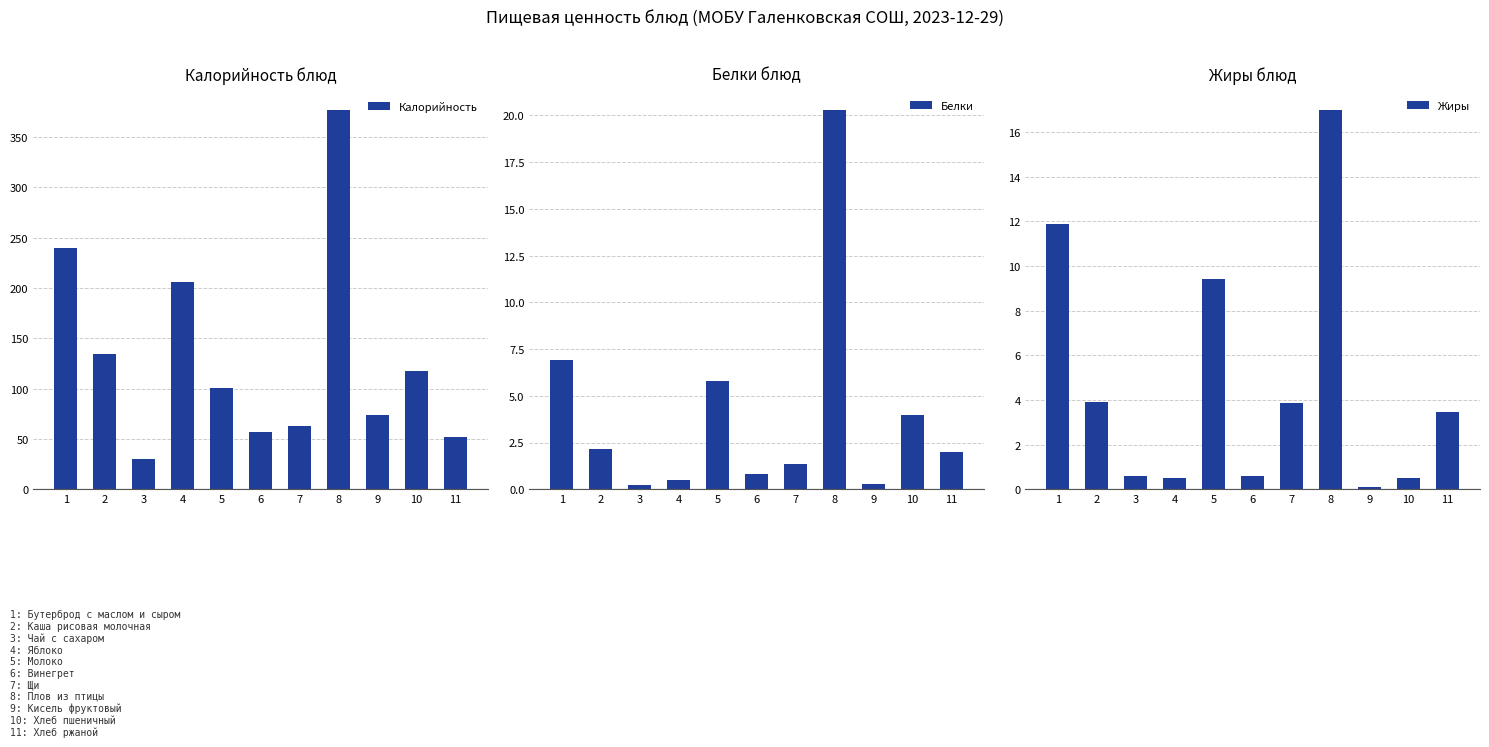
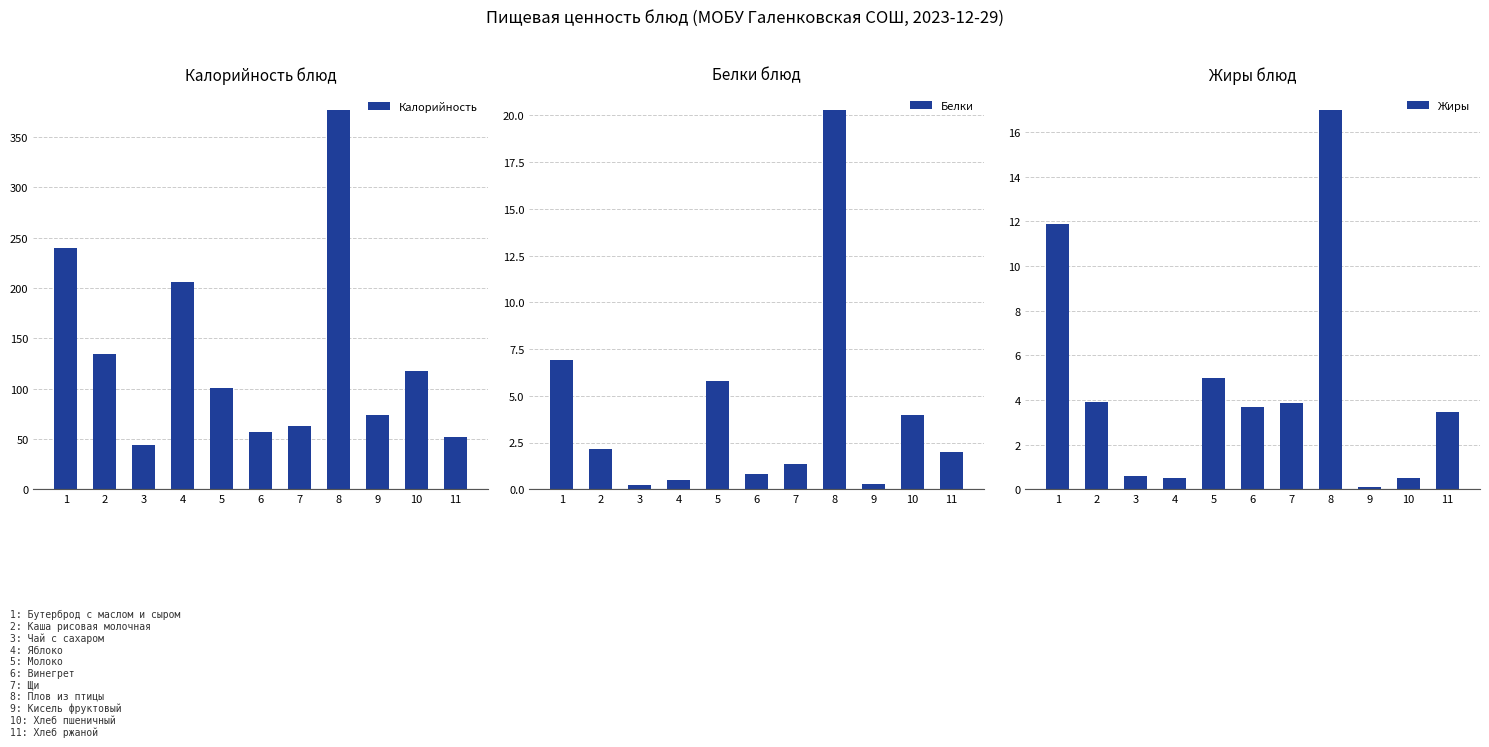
Калорийность блюд, 3: 30 -> 44
Жиры блюд, 5: 9.4 -> 5.0
Жиры блюд, 6: 0.6 -> 3.7
